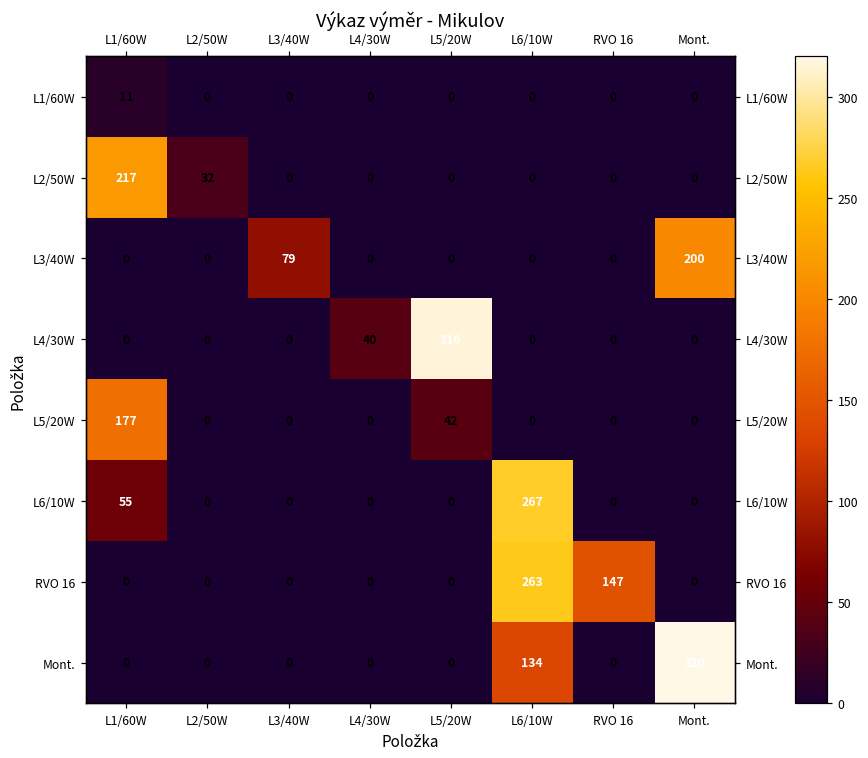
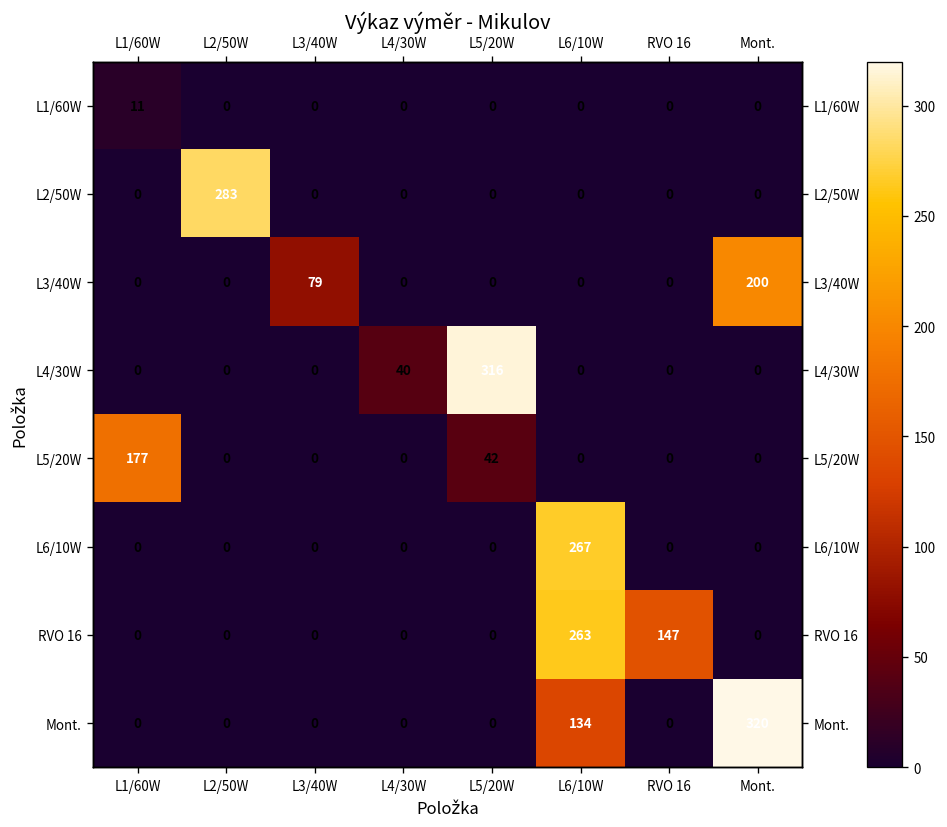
L2/50W, L1/60W: 217 -> 0
L2/50W, L2/50W: 32 -> 283
L6/10W, L1/60W: 55 -> 0
